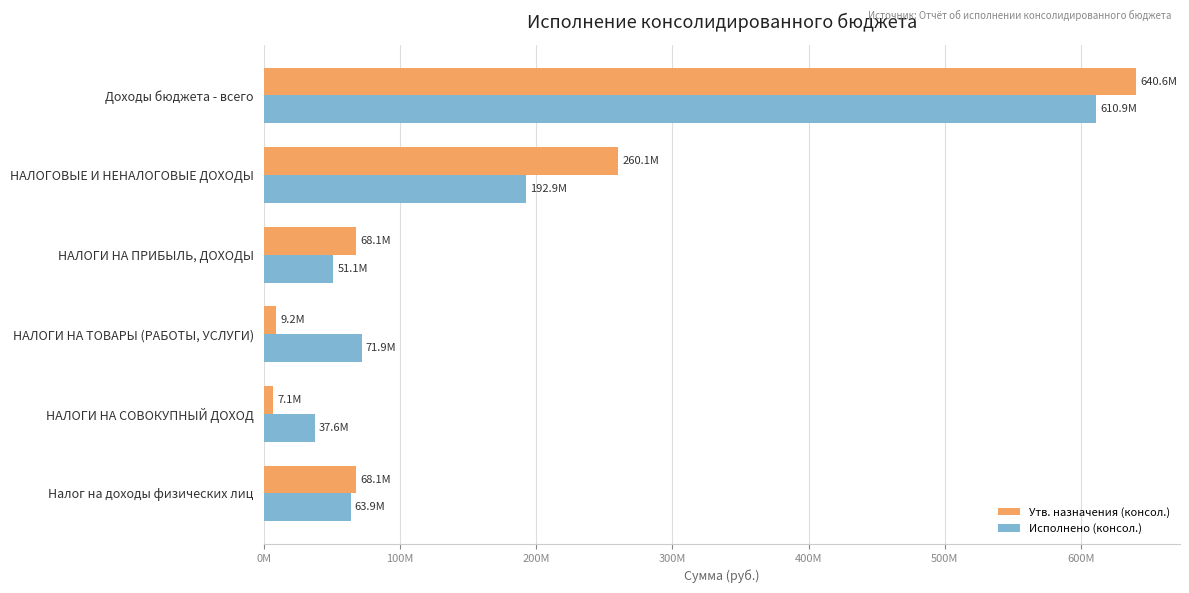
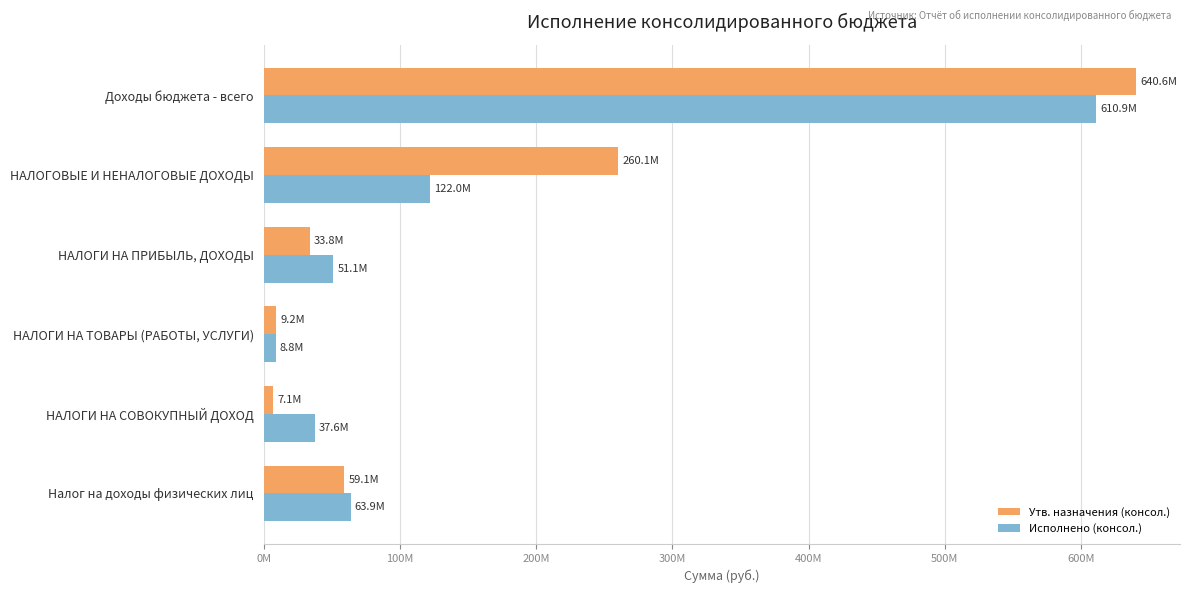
Исполнено (консол.), НАЛОГОВЫЕ И НЕНАЛОГОВЫЕ ДОХОДЫ: 192.9M -> 122.0M
Утв. назначения (консол.), НАЛОГИ НА ПРИБЫЛЬ, ДОХОДЫ: 68.1M -> 33.8M
Исполнено (консол.), НАЛОГИ НА ТОВАРЫ (РАБОТЫ, УСЛУГИ): 71.9M -> 8.8M
Утв. назначения (консол.), Налог на доходы физических лиц: 68.1M -> 59.1M
